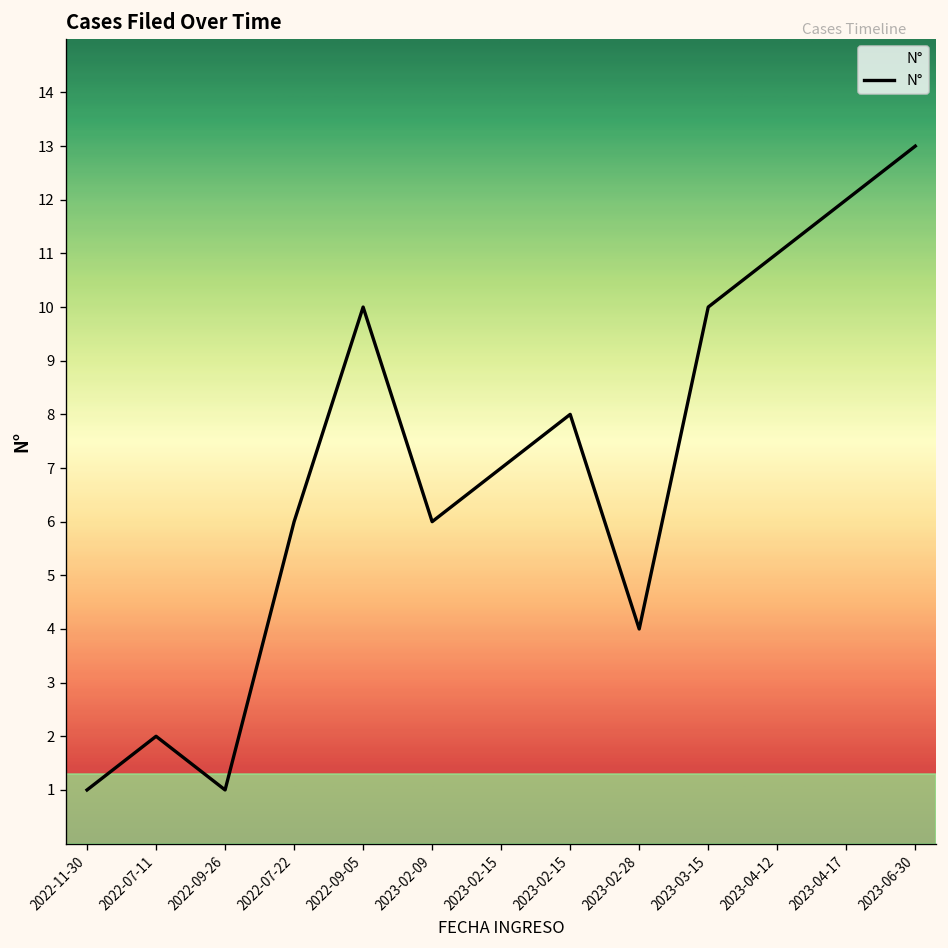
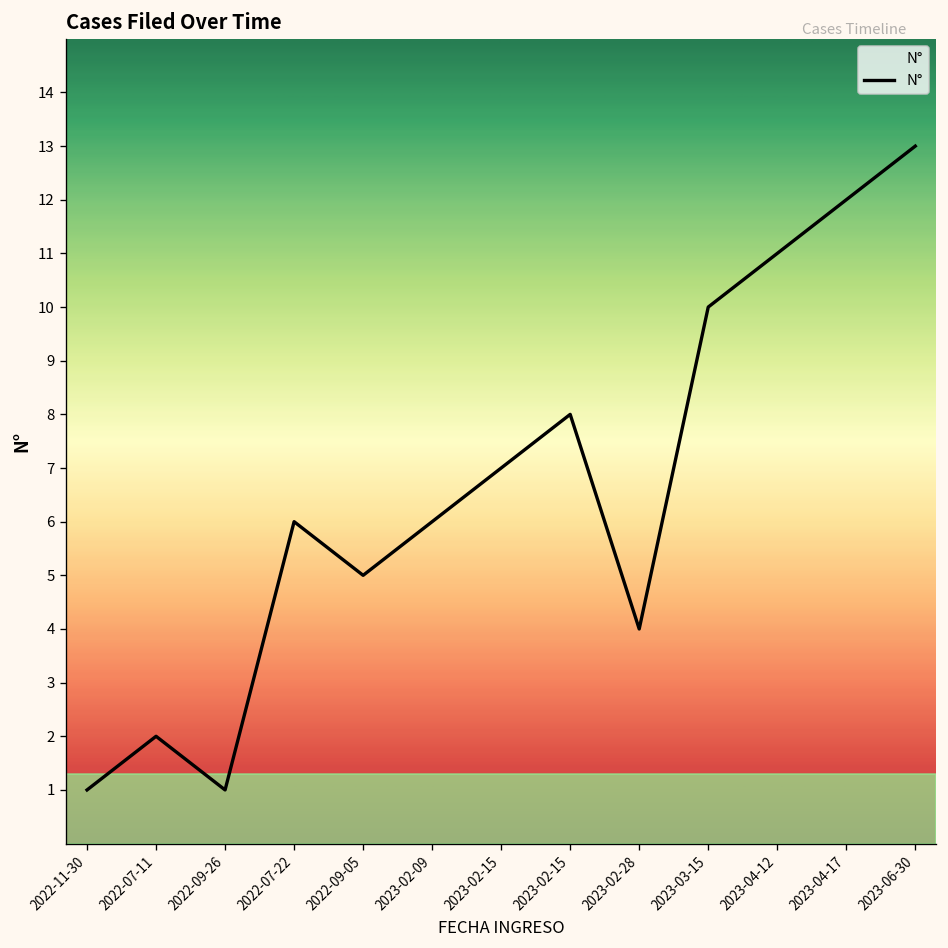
2022-09-05: 10 -> 5
